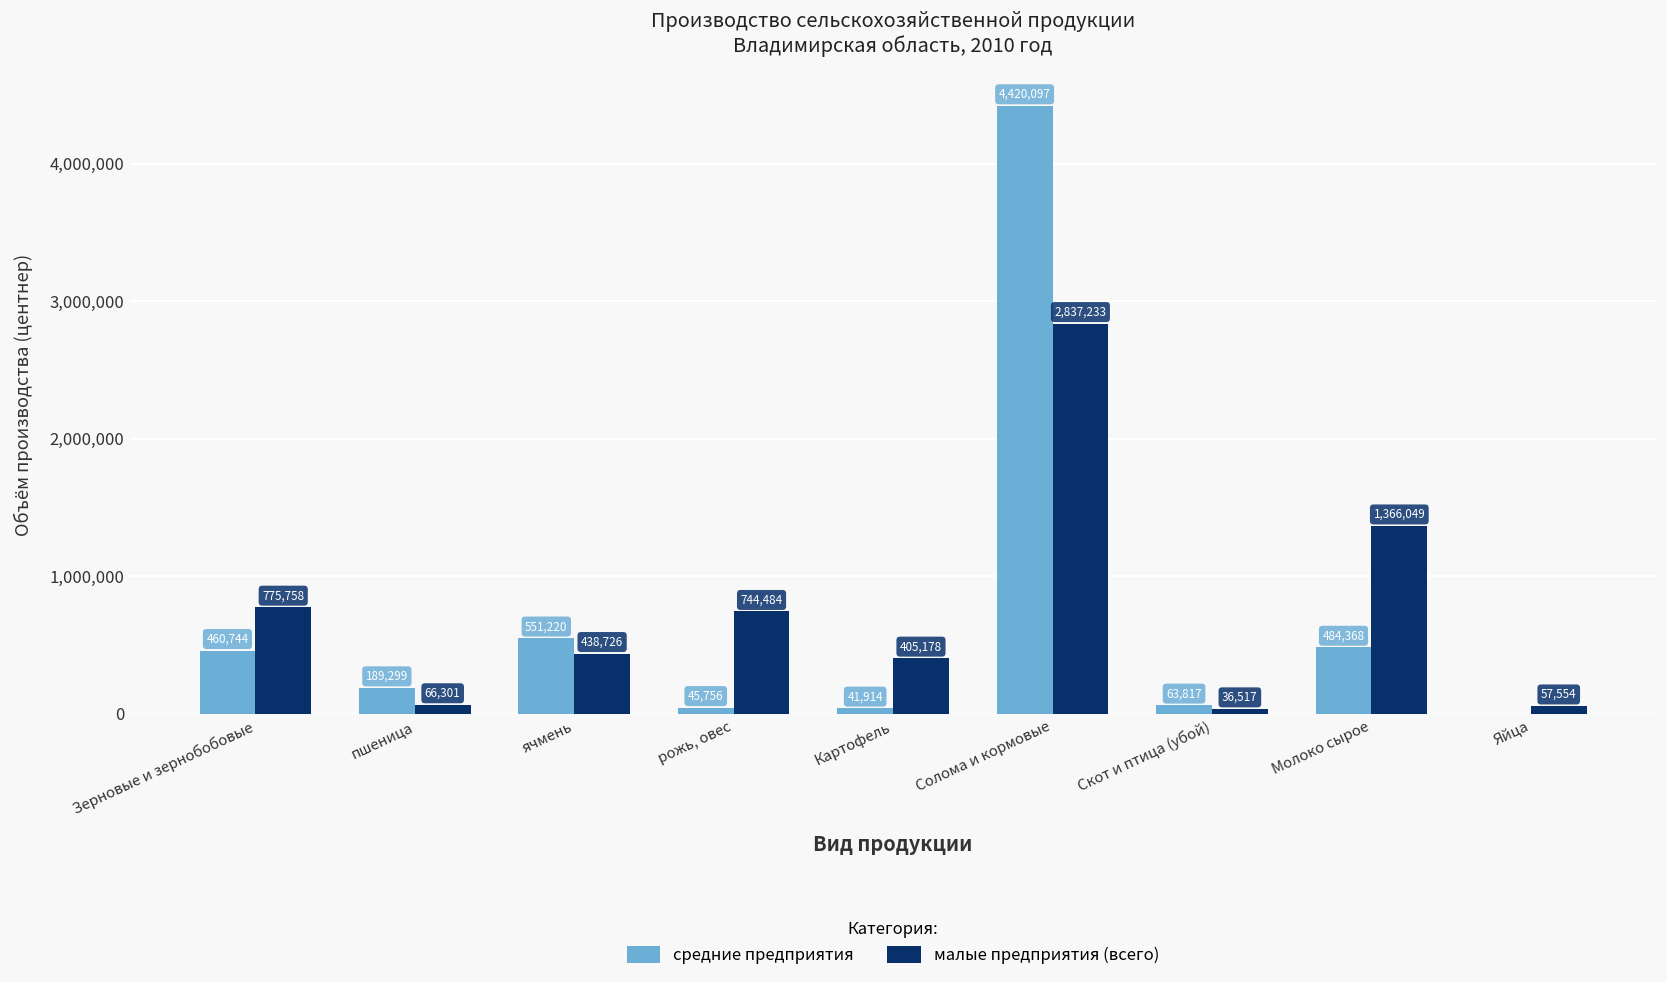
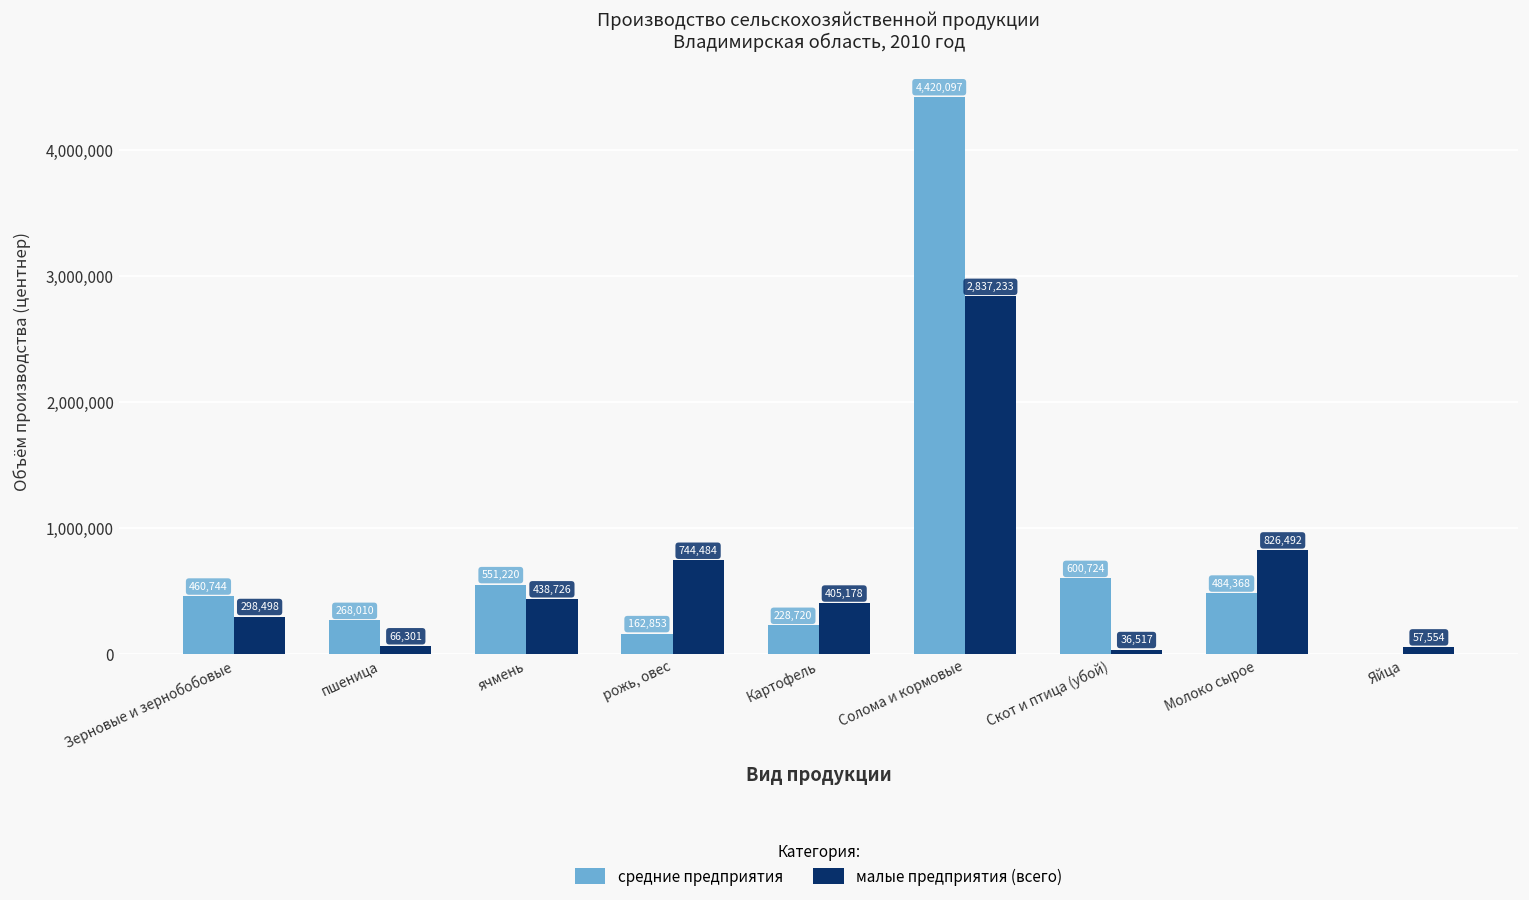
малые предприятия (всего), Зерновые и зернобобовые: 775,758 -> 298,498
средние предприятия, пшеница: 189,299 -> 268,010
средние предприятия, рожь, овес: 45,756 -> 162,853
средние предприятия, Картофель: 41,914 -> 228,720
средние предприятия, Скот и птица (убой): 63,817 -> 600,724
малые предприятия (всего), Молоко сырое: 1,366,049 -> 826,492
